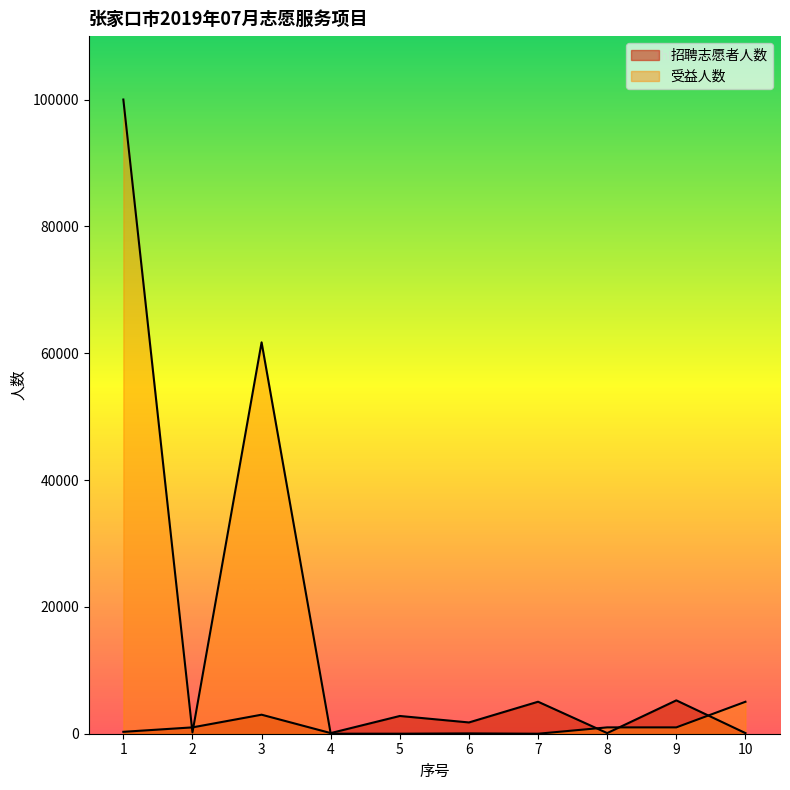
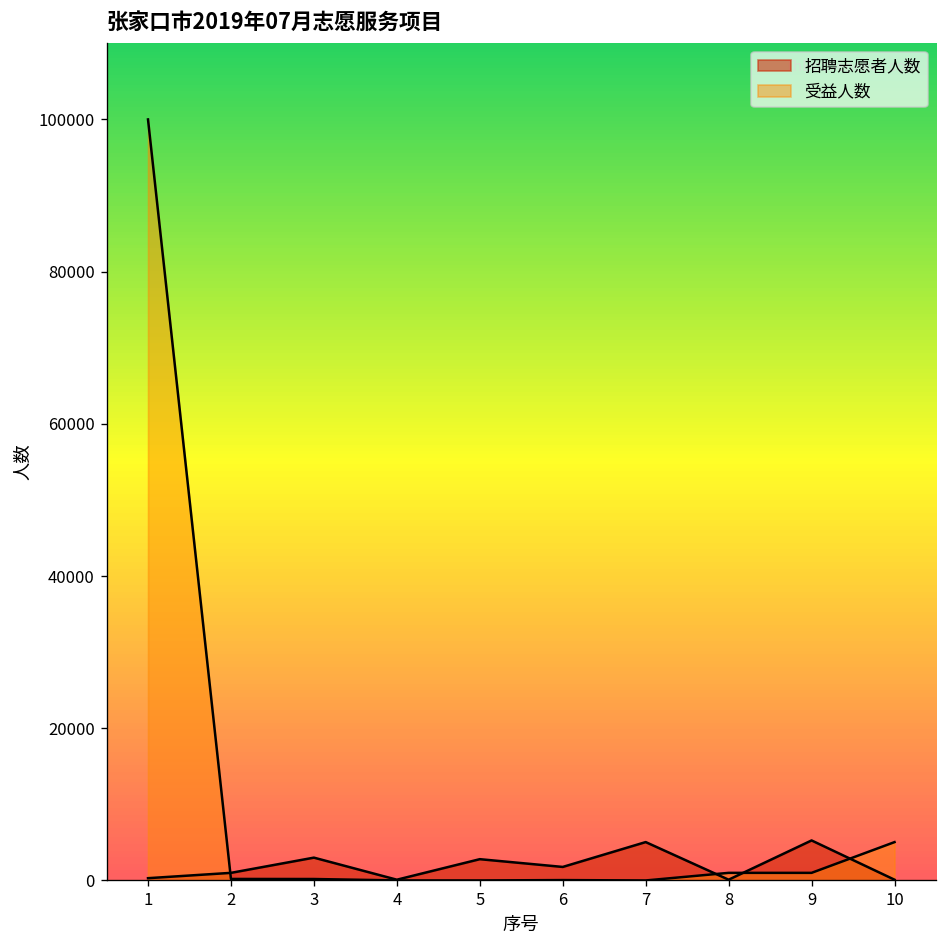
受益人数, 3: 62000 -> 0
